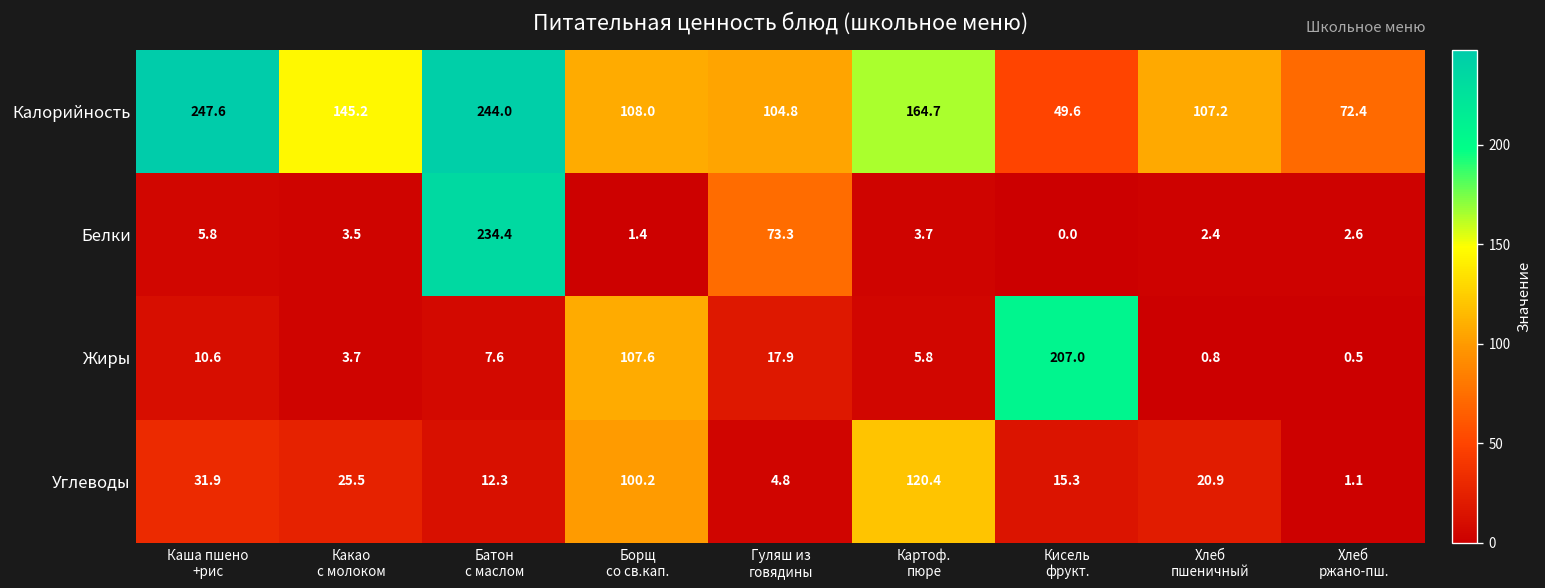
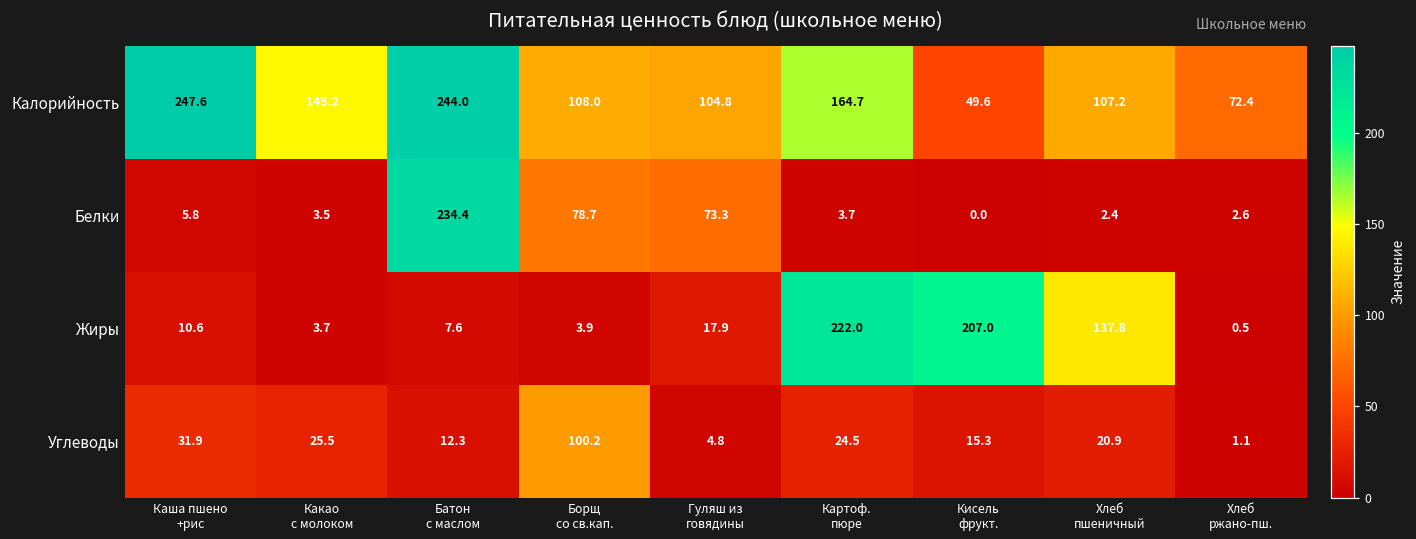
Белки, Борщ со св.кап.: 1.4 -> 78.7
Жиры, Борщ со св.кап.: 107.6 -> 3.9
Жиры, Картоф. пюре: 5.8 -> 222.0
Жиры, Хлеб пшеничный: 0.8 -> 137.8
Углеводы, Картоф. пюре: 120.4 -> 24.5
